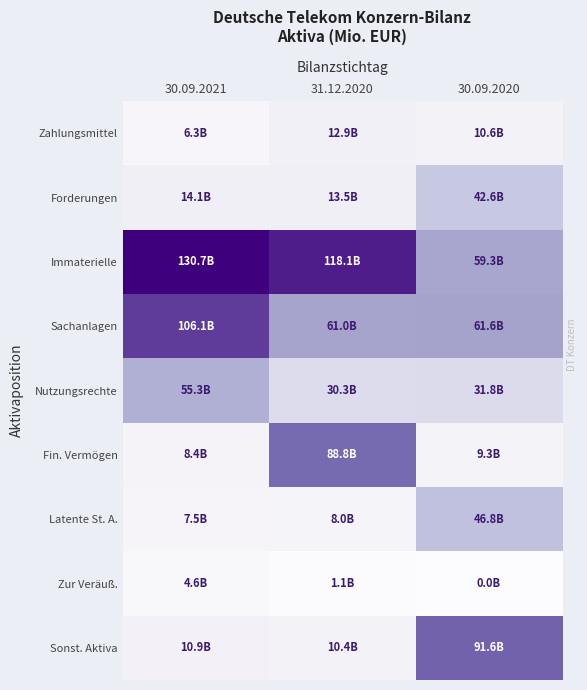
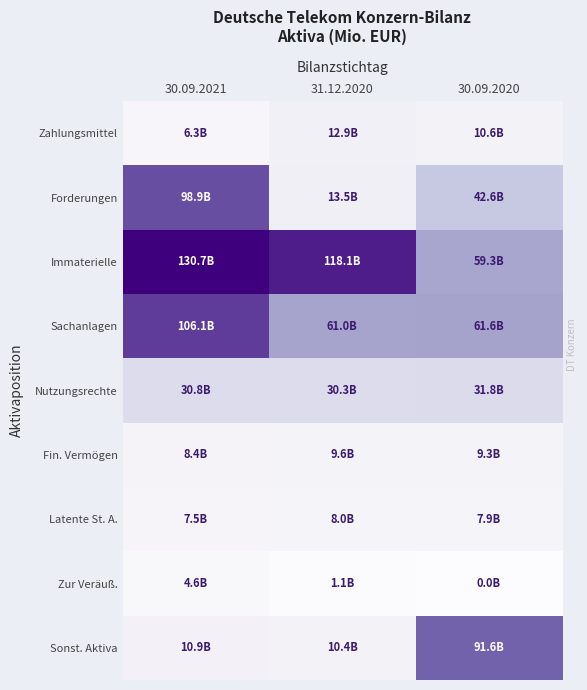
Forderungen, 30.09.2021: 14.1B -> 98.9B
Nutzungsrechte, 30.09.2021: 55.3B -> 30.8B
Fin. Vermögen, 31.12.2020: 88.8B -> 9.6B
Latente St. A., 30.09.2020: 46.8B -> 7.9B
